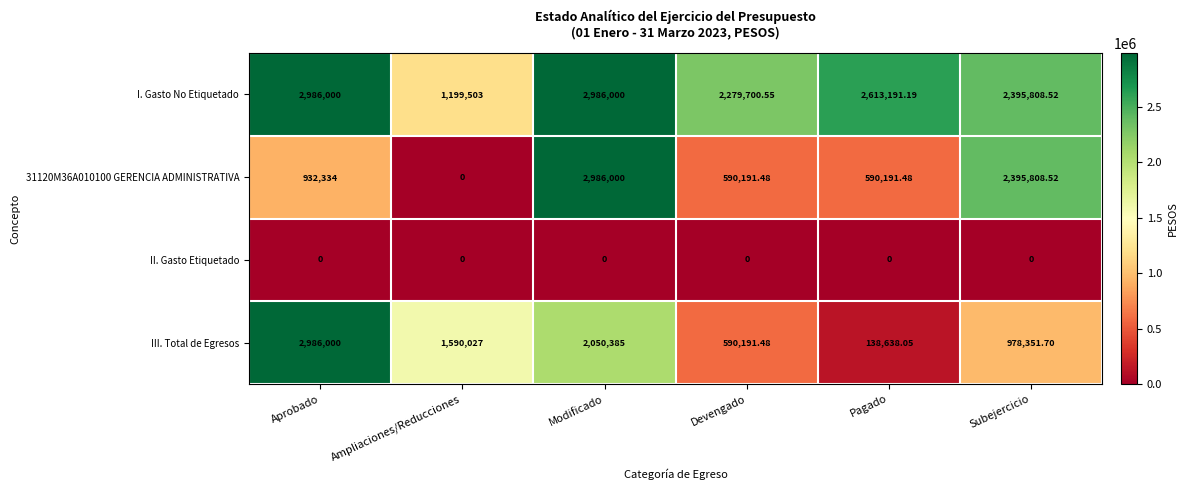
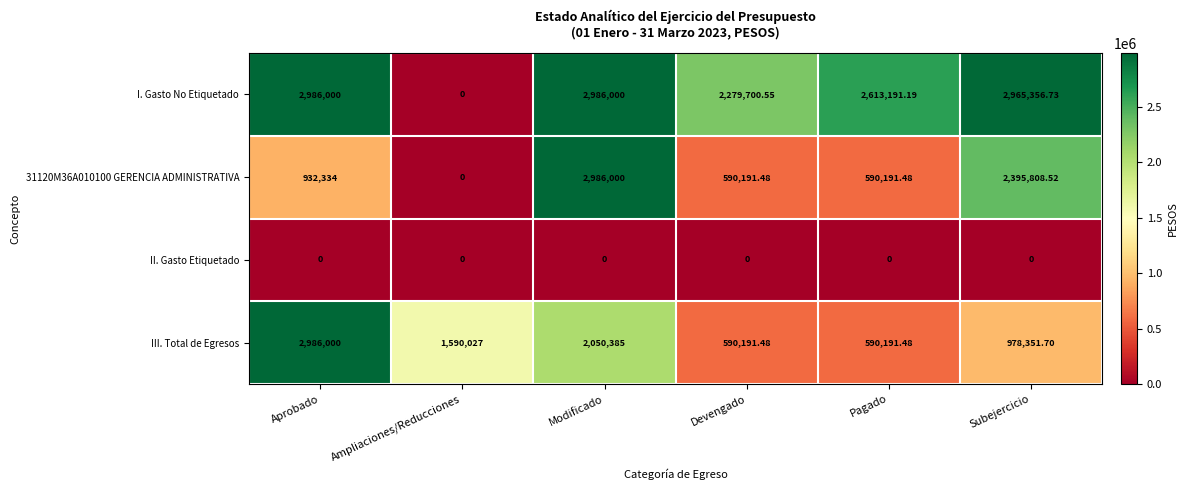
I. Gasto No Etiquetado, Ampliaciones/Reducciones: 1,199,503 -> 0
I. Gasto No Etiquetado, Subejercicio: 2,395,808.52 -> 2,965,356.73
III. Total de Egresos, Pagado: 138,638.05 -> 590,191.48
